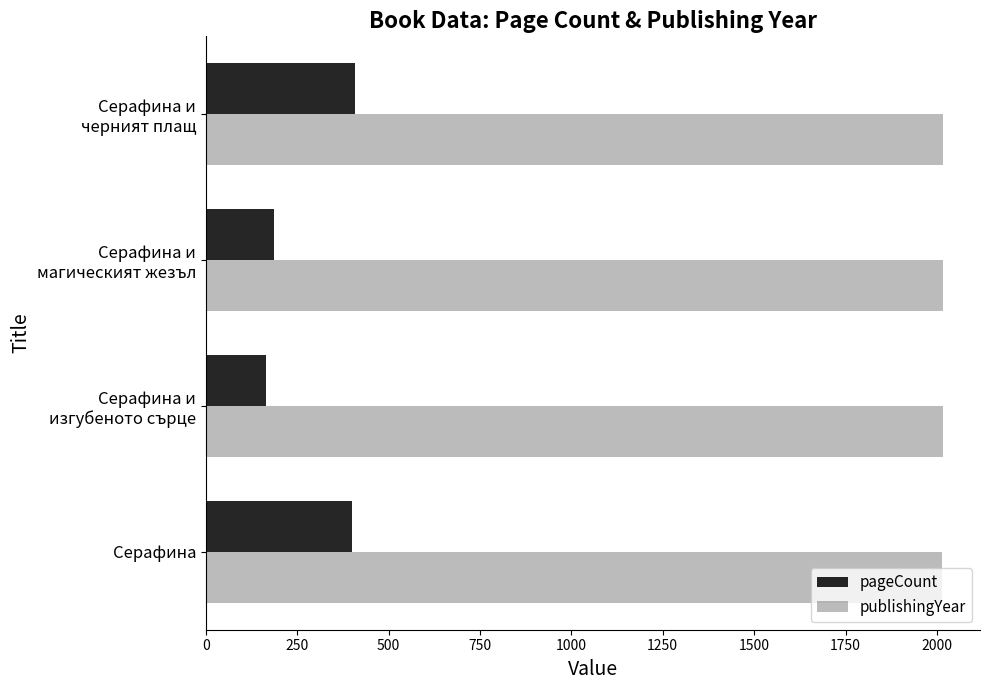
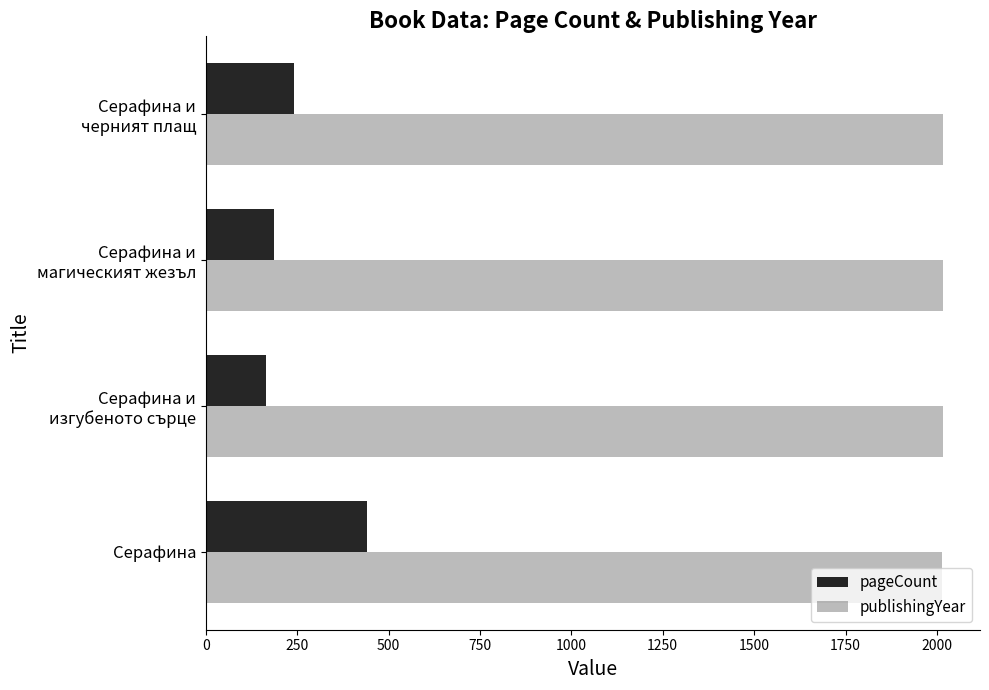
pageCount, Серафина и черният плащ: 410 -> 240
pageCount, Серафина: 400 -> 440
